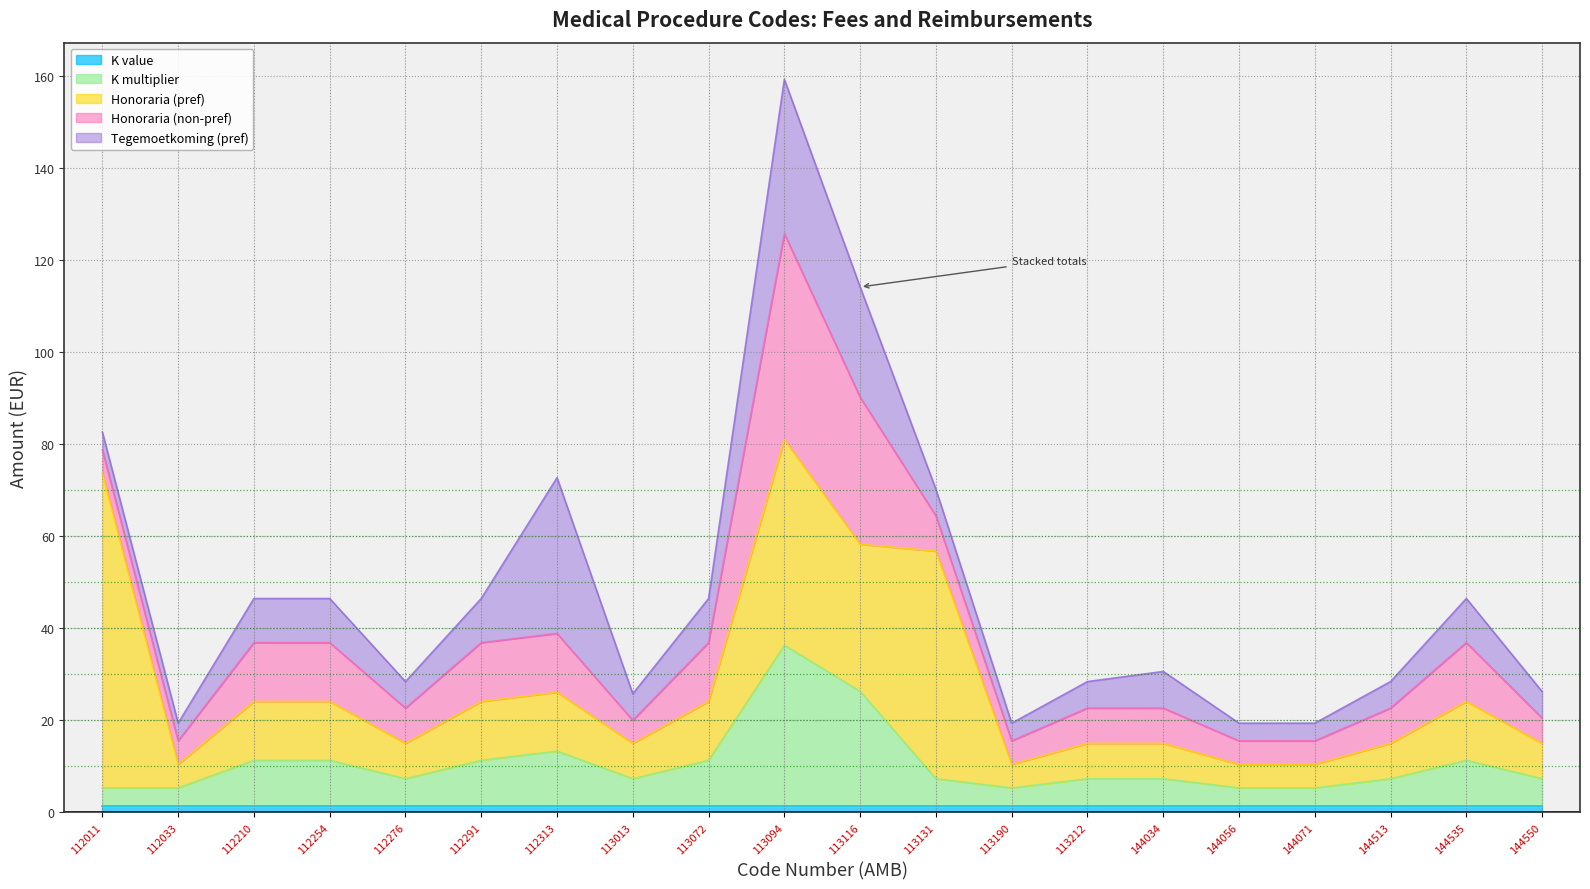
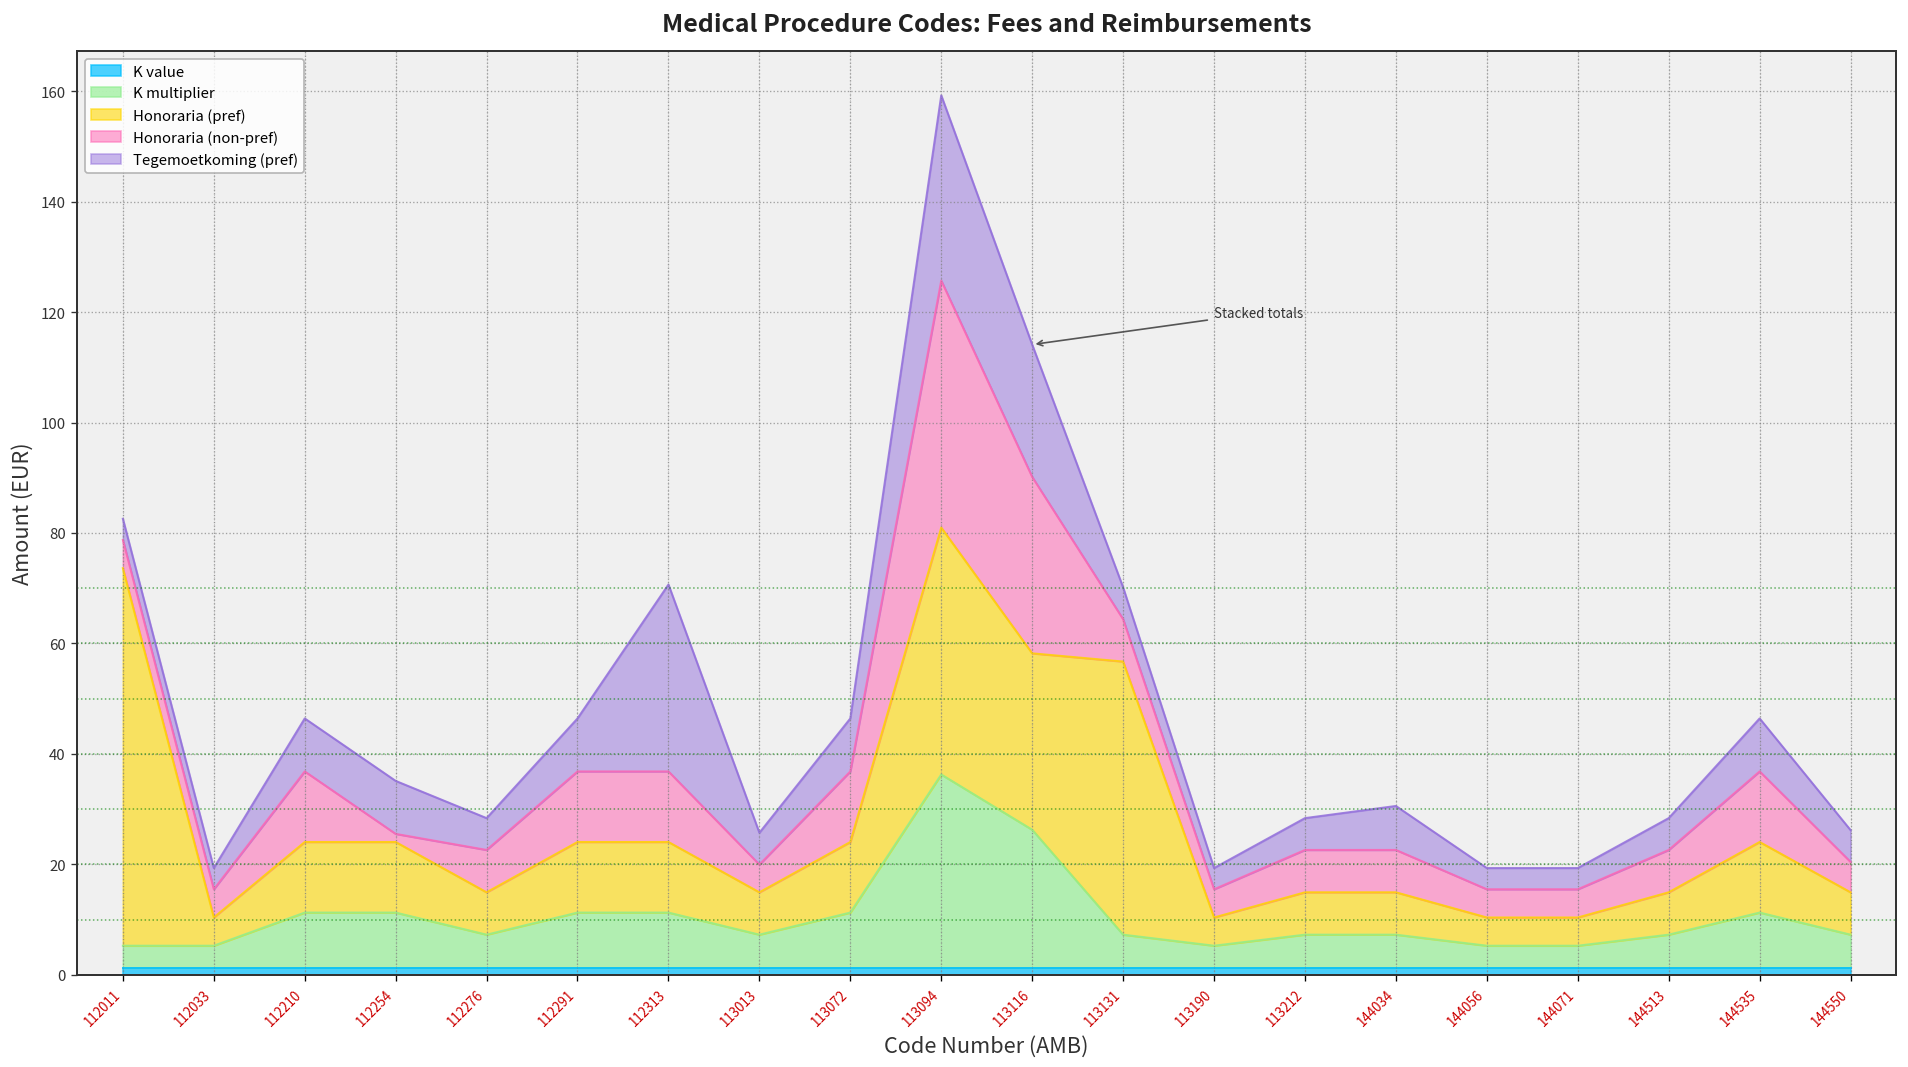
Honoraria (non-pref), 112254: 13 -> 1
K multiplier, 112313: 13 -> 11
